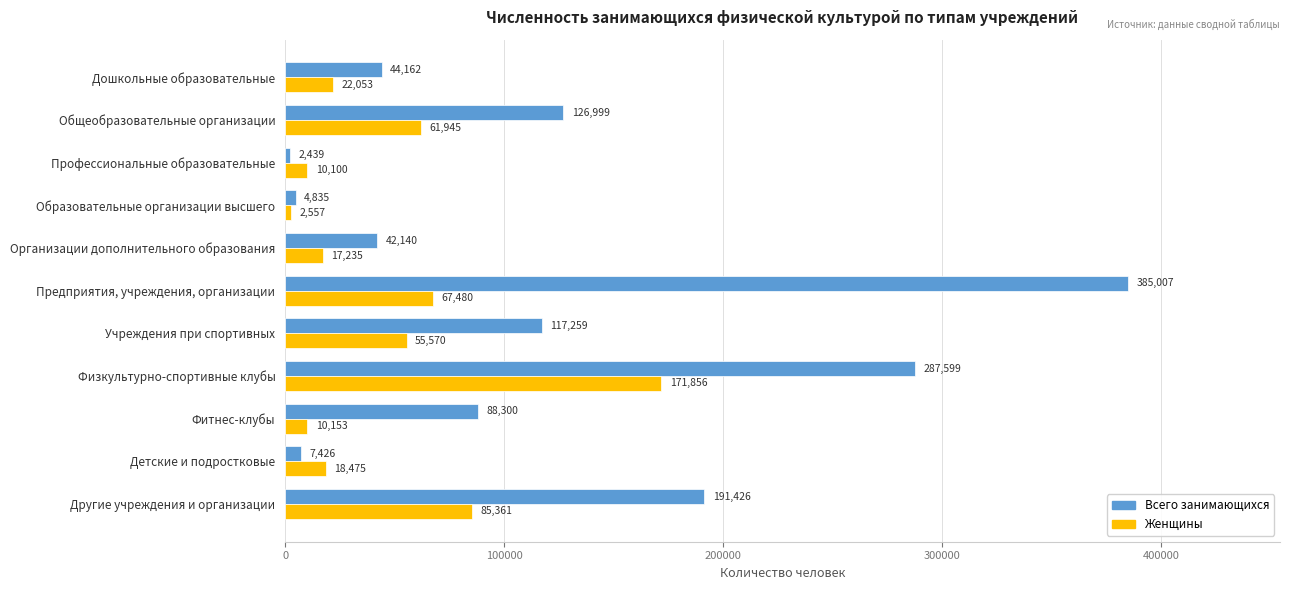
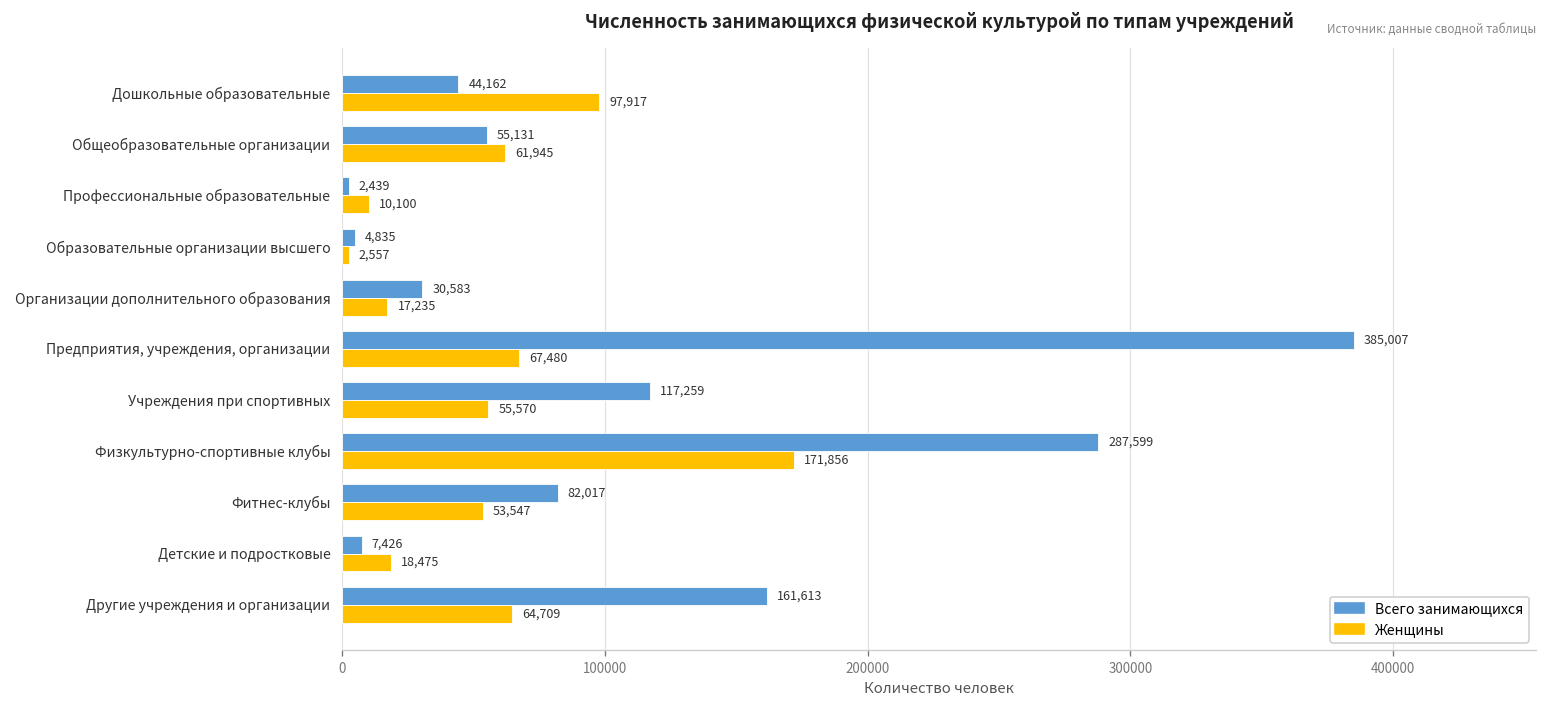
Женщины, Дошкольные образовательные: 22,053 -> 97,917
Всего занимающихся, Общеобразовательные организации: 126,999 -> 55,131
Всего занимающихся, Организации дополнительного образования: 42,140 -> 30,583
Всего занимающихся, Фитнес-клубы: 88,300 -> 82,017
Женщины, Фитнес-клубы: 10,153 -> 53,547
Всего занимающихся, Другие учреждения и организации: 191,426 -> 161,613
Женщины, Другие учреждения и организации: 85,361 -> 64,709
